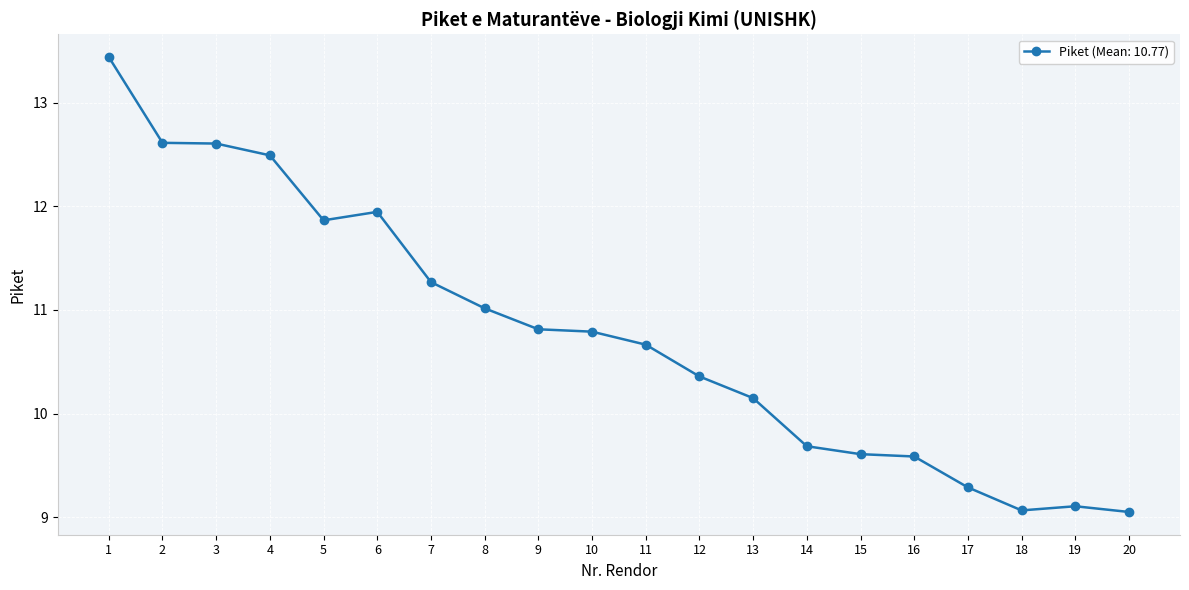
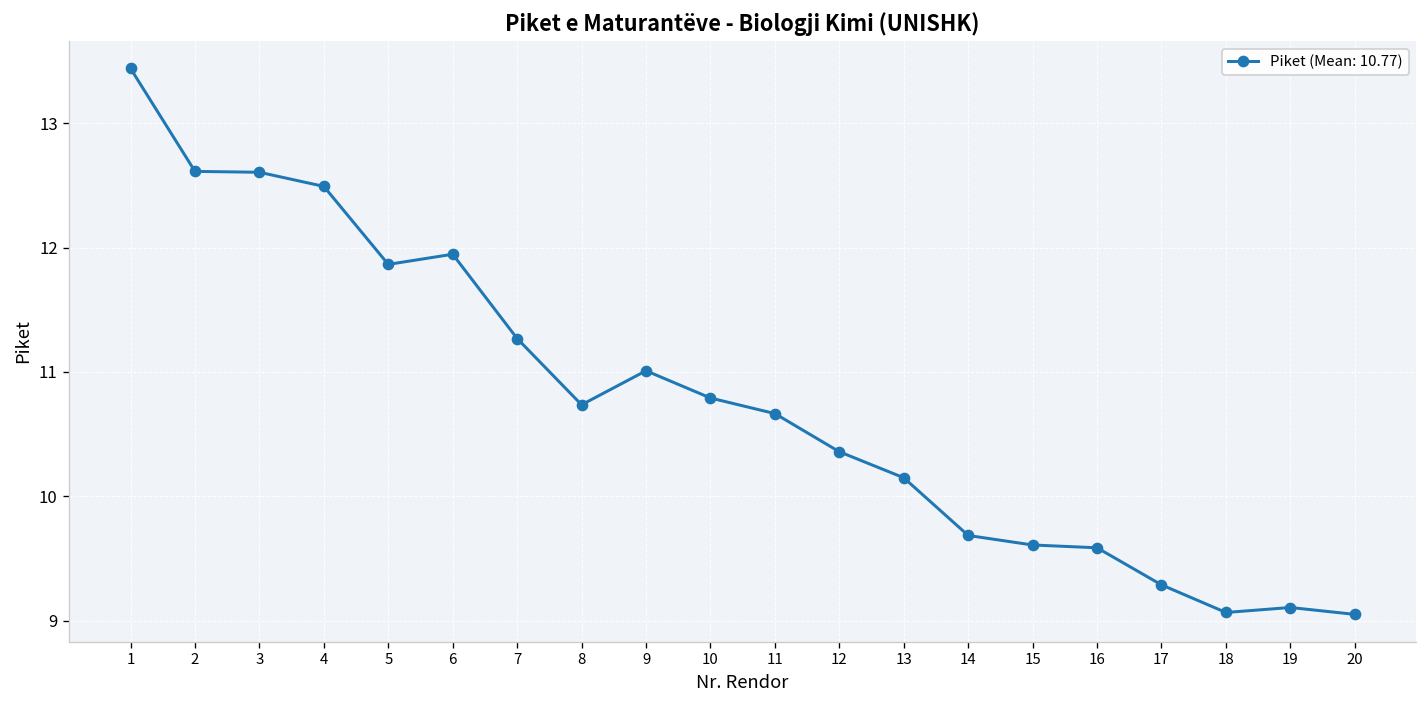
8: 11.02 -> 10.74
9: 10.81 -> 11.01
